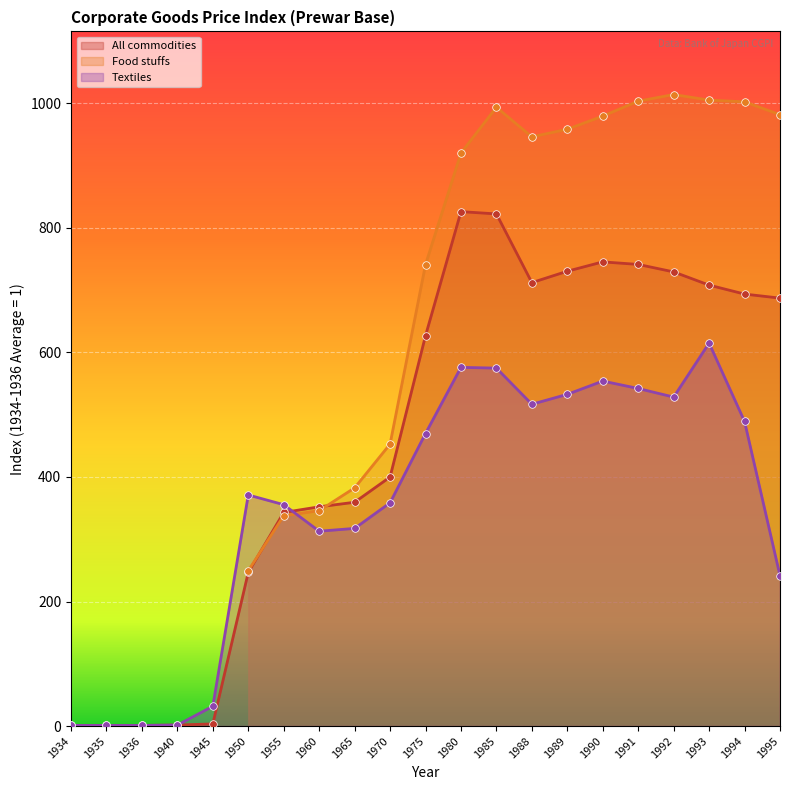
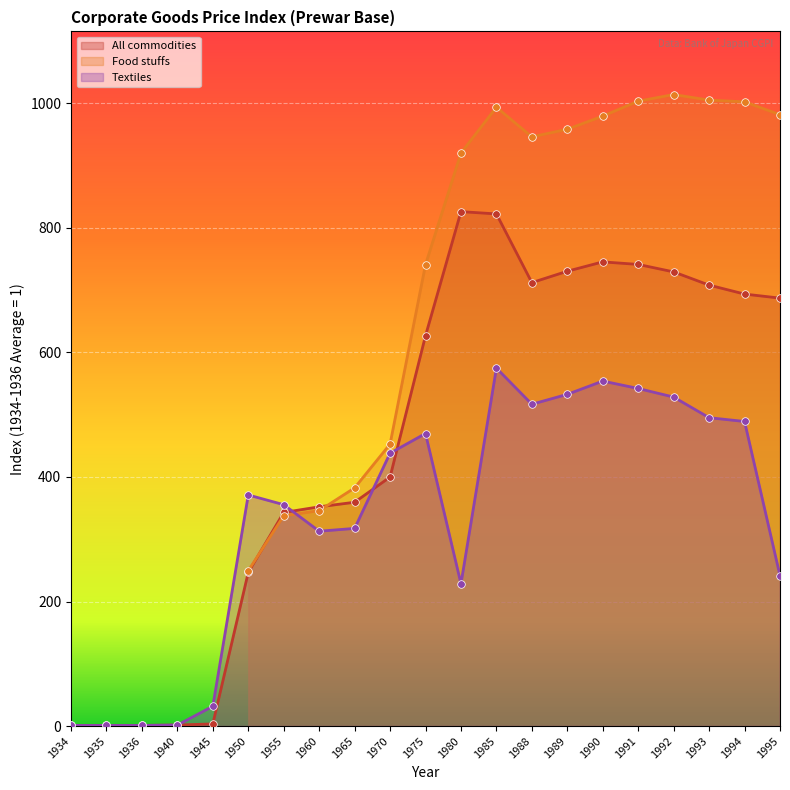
Textiles, 1970: 360 -> 440
Textiles, 1980: 580 -> 230
Textiles, 1993: 620 -> 500
